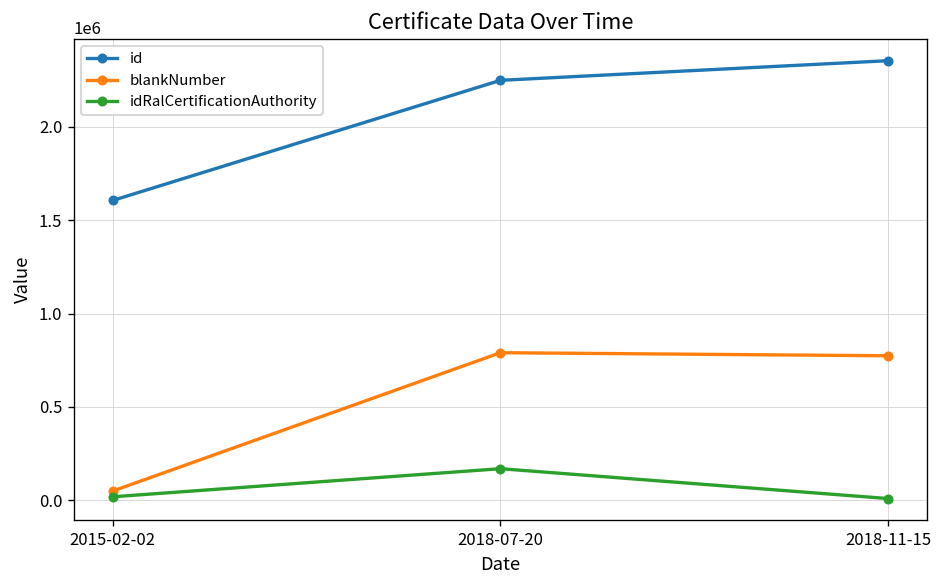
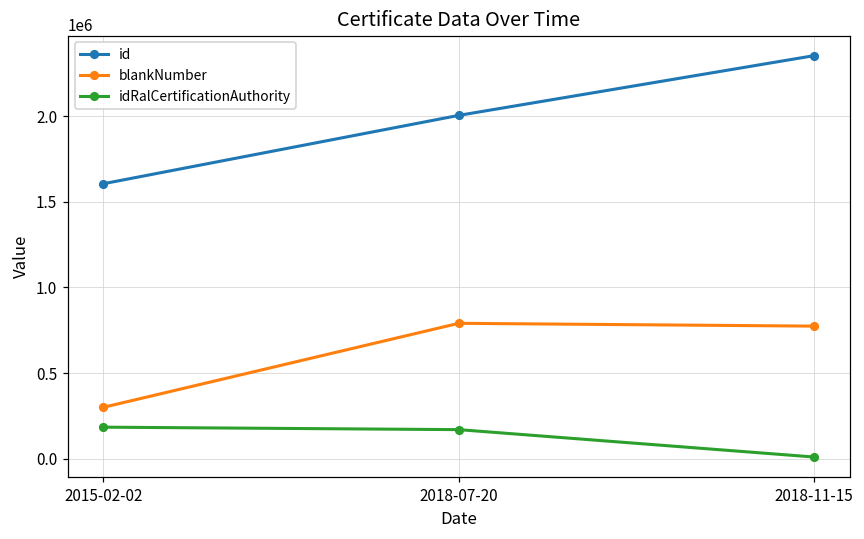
blankNumber, 2015-02-02: 50000 -> 300000
idRalCertificationAuthority, 2015-02-02: 20000 -> 180000
id, 2018-07-20: 2250000 -> 2000000
